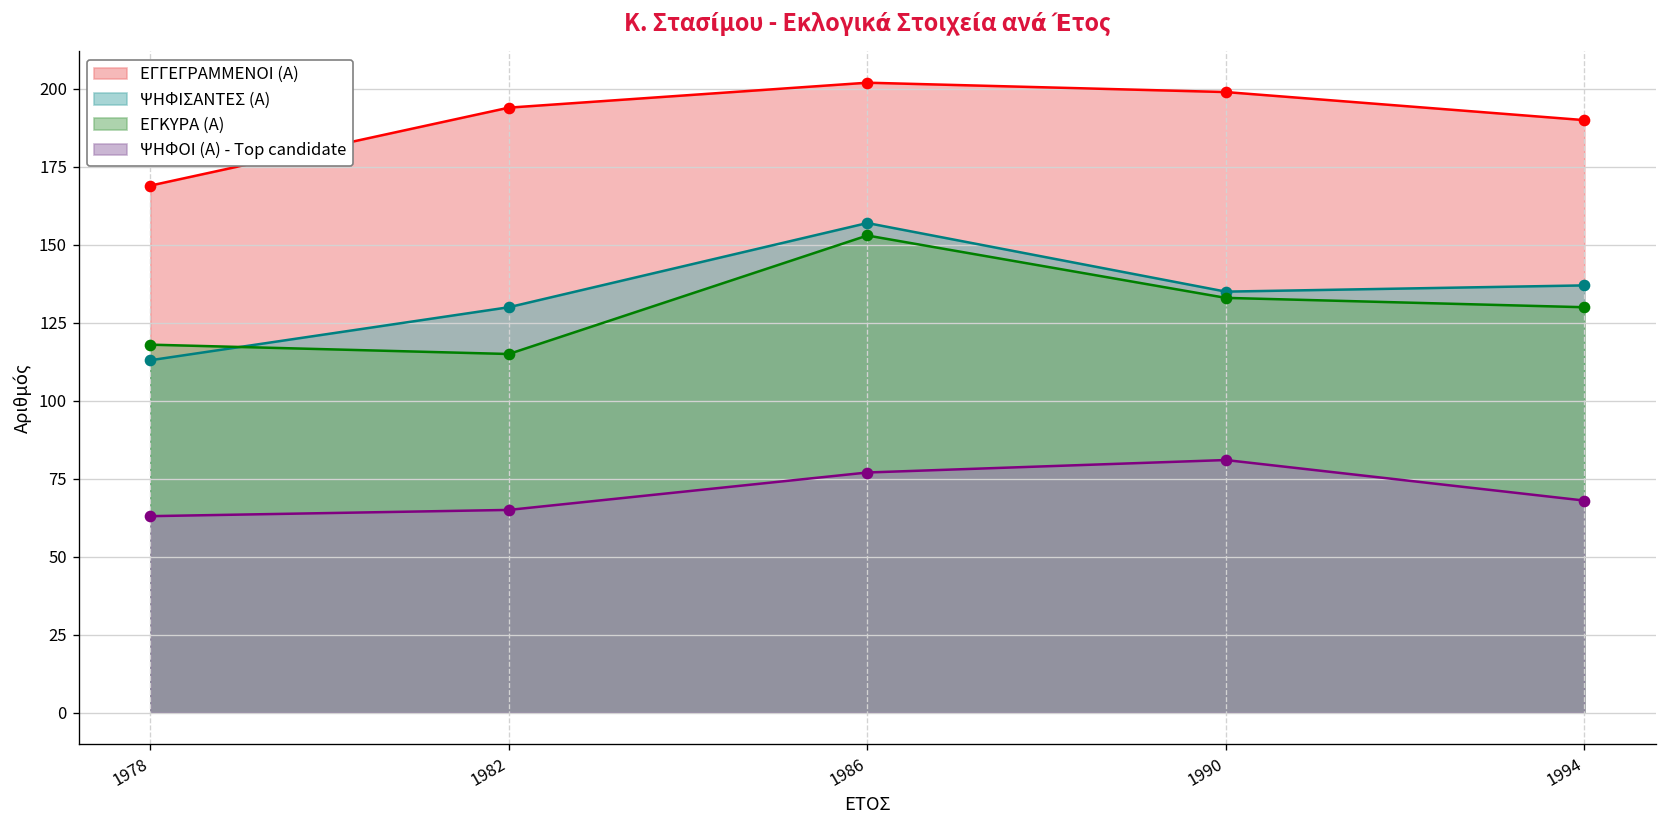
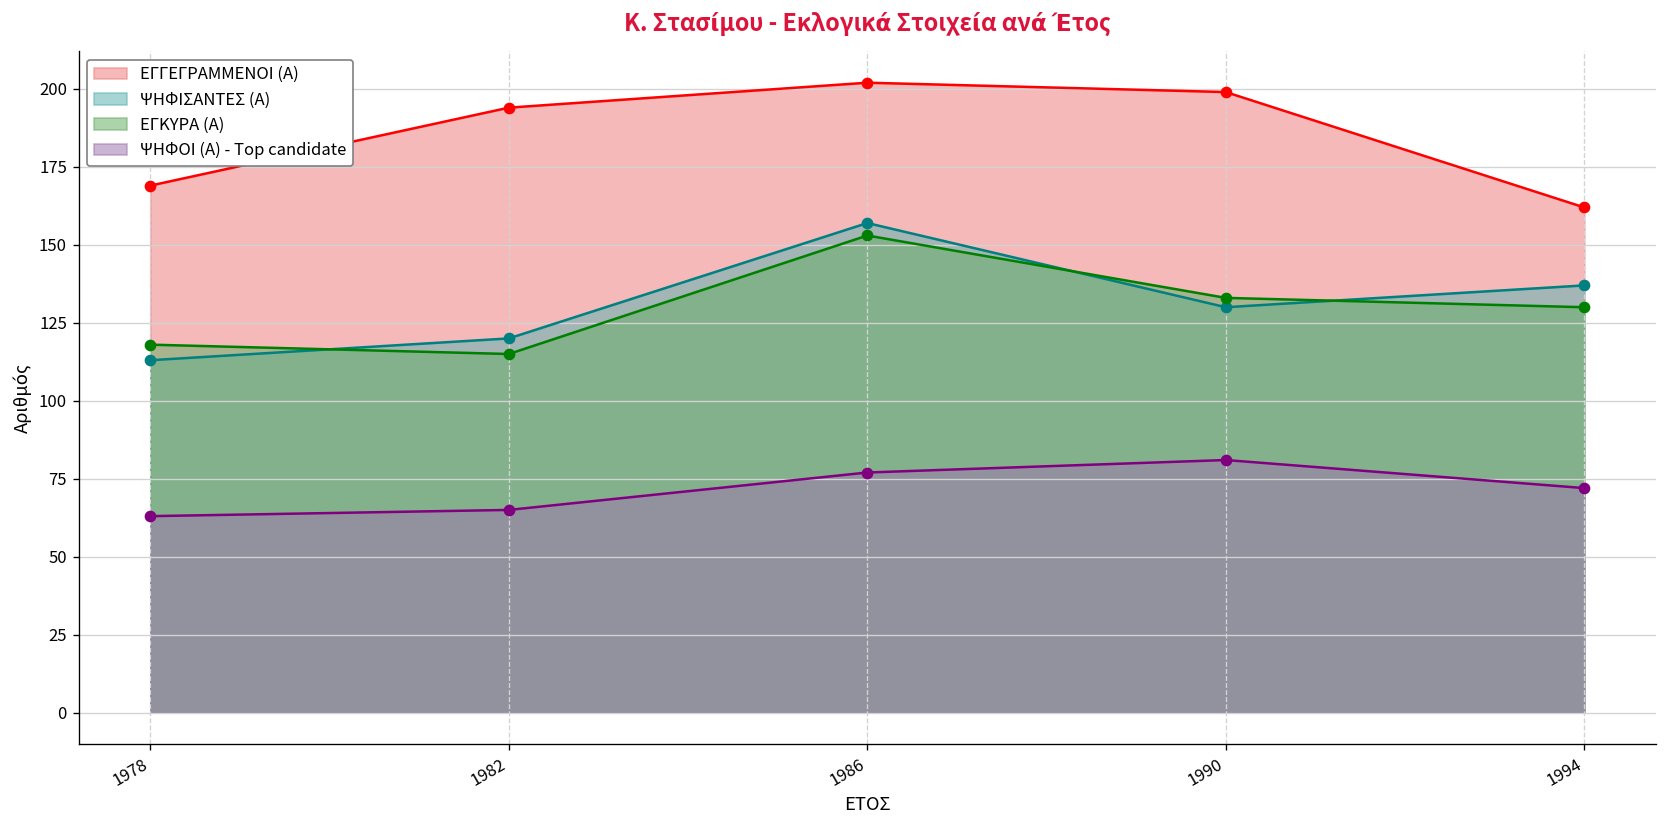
ΨΗΦΙΣΑΝΤΕΣ (Α), 1982: 130 -> 120
ΨΗΦΙΣΑΝΤΕΣ (Α), 1990: 135 -> 130
ΕΓΓΕΓΡΑΜΜΕΝΟΙ (Α), 1994: 190 -> 162
ΨΗΦΟΙ (Α) - Top candidate, 1994: 68 -> 72
